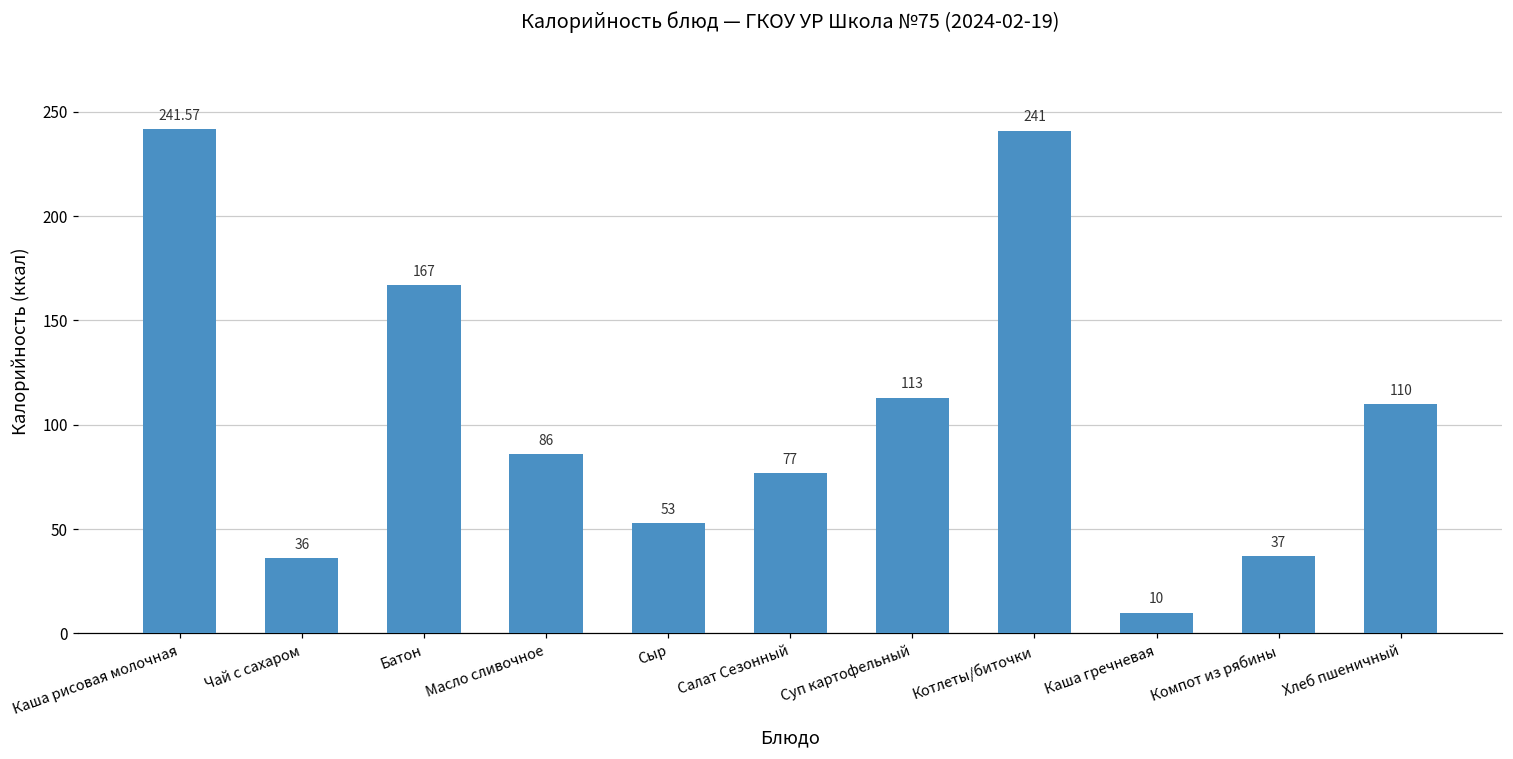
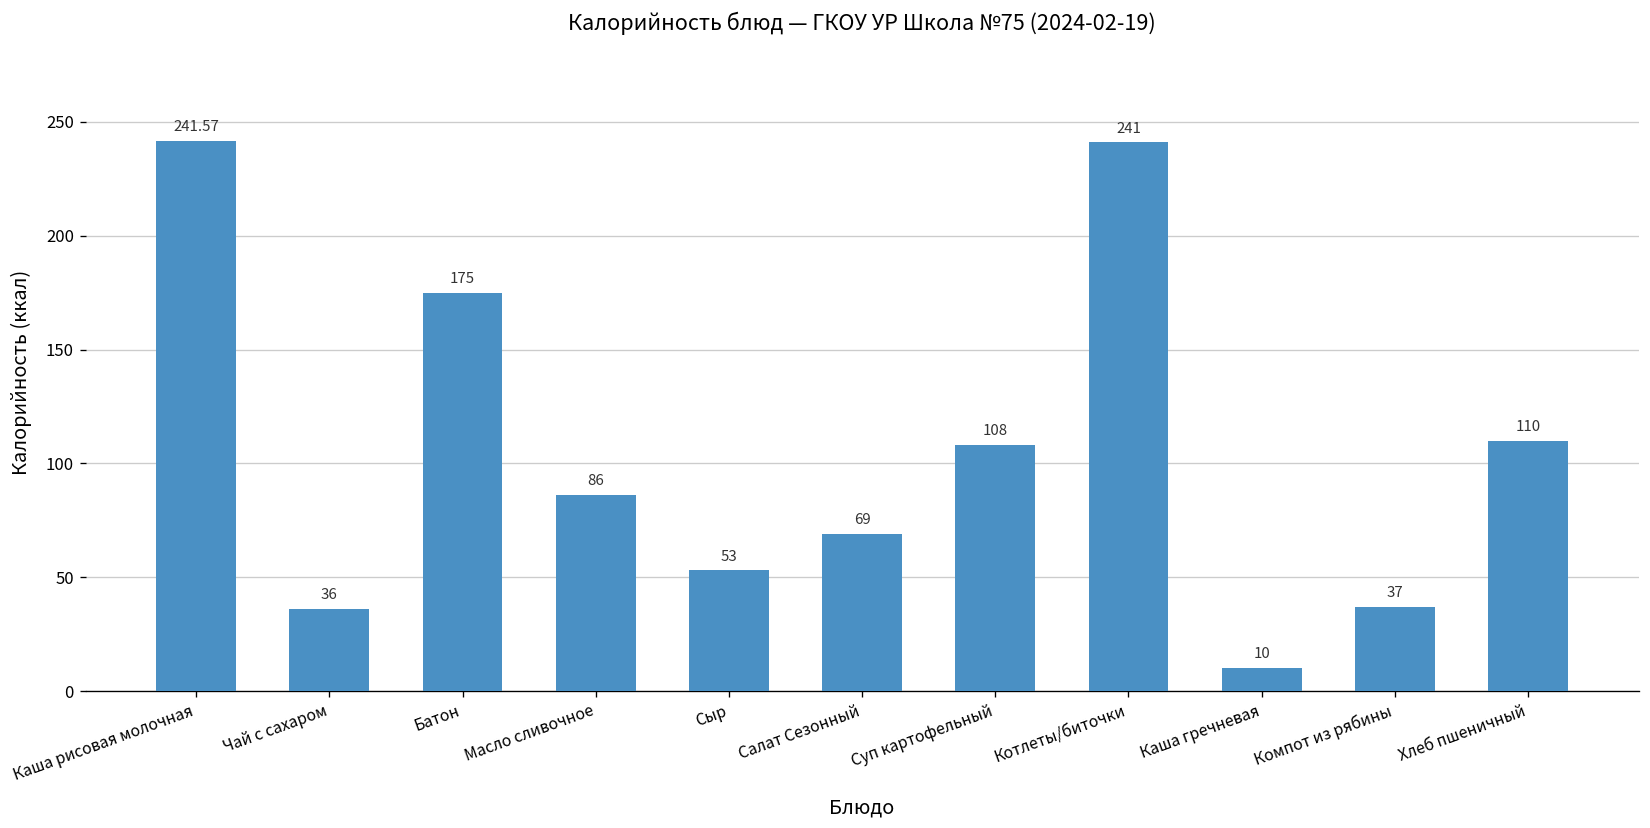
Батон: 167 -> 175
Салат Сезонный: 77 -> 69
Суп картофельный: 113 -> 108
